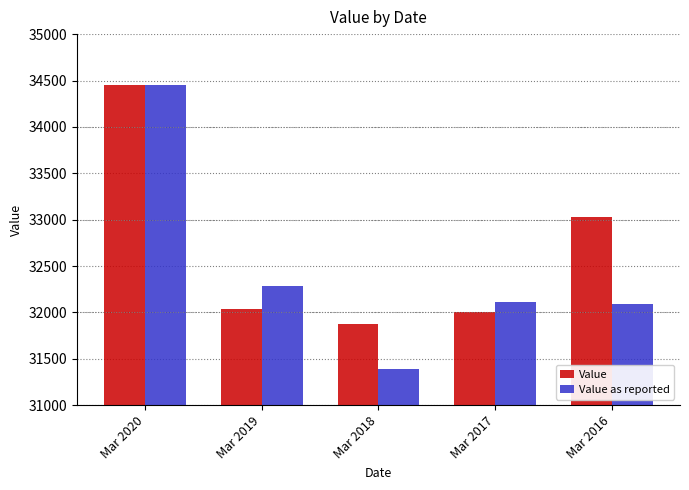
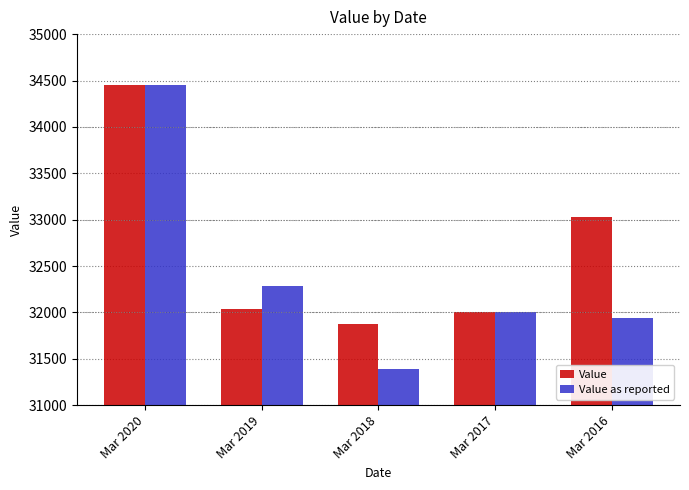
Value as reported, Mar 2017: 32100 -> 32000
Value as reported, Mar 2016: 32100 -> 31900
